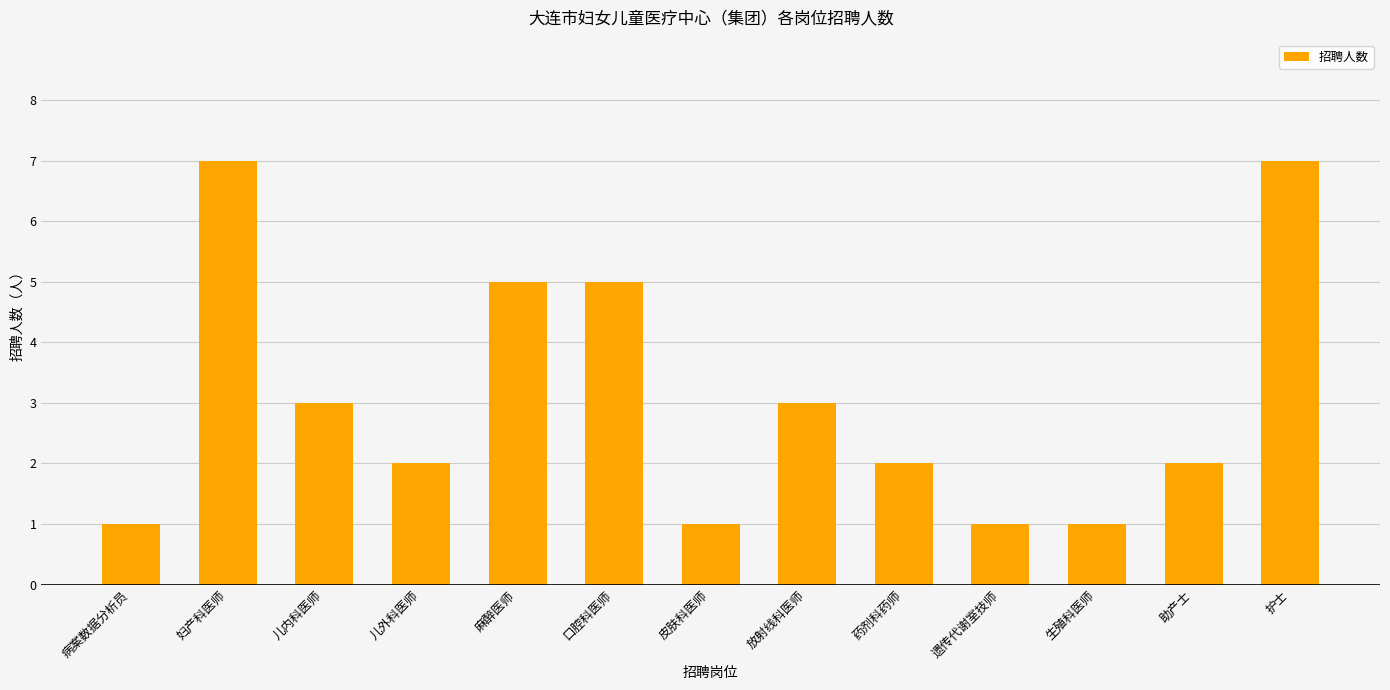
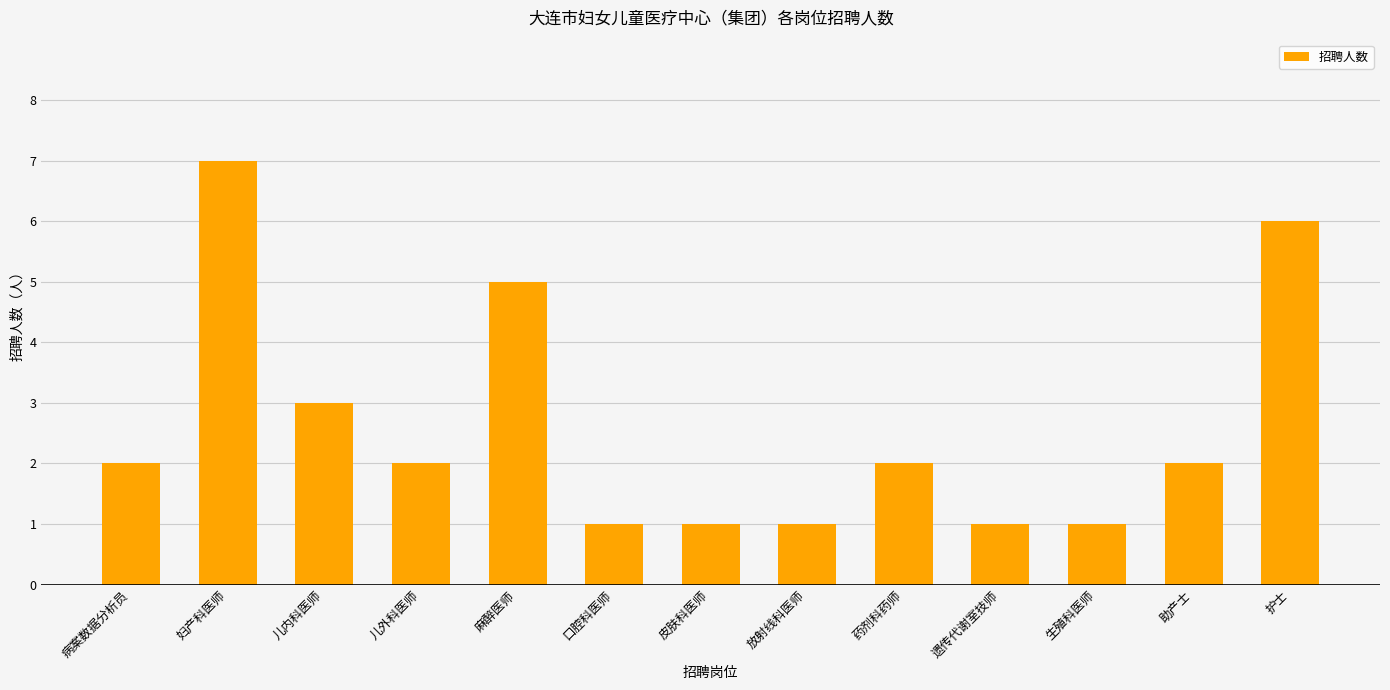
病案数据分析员: 1 -> 2
口腔科医师: 5 -> 1
放射线科医师: 3 -> 1
护士: 7 -> 6
